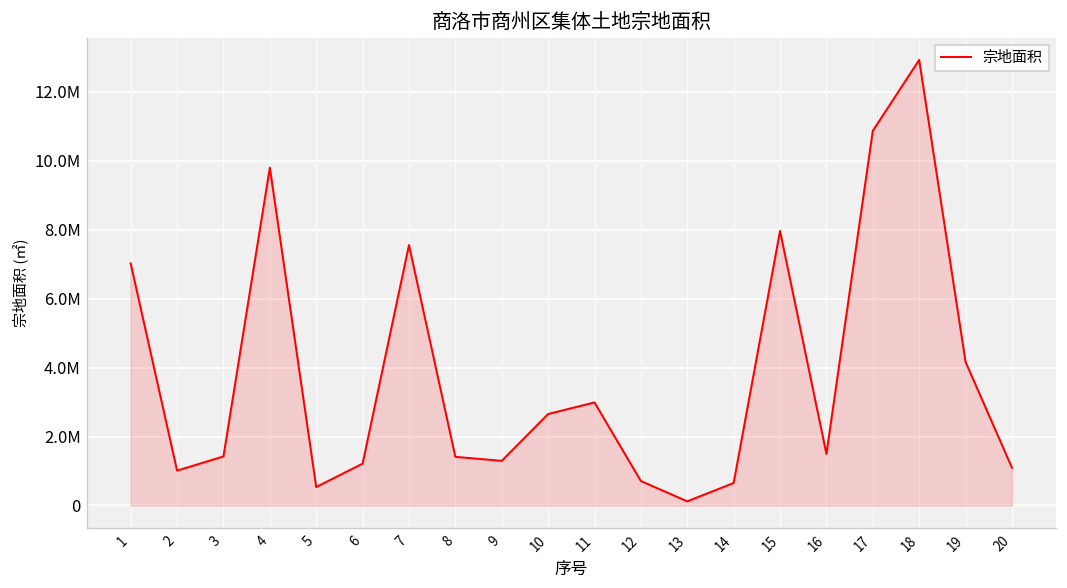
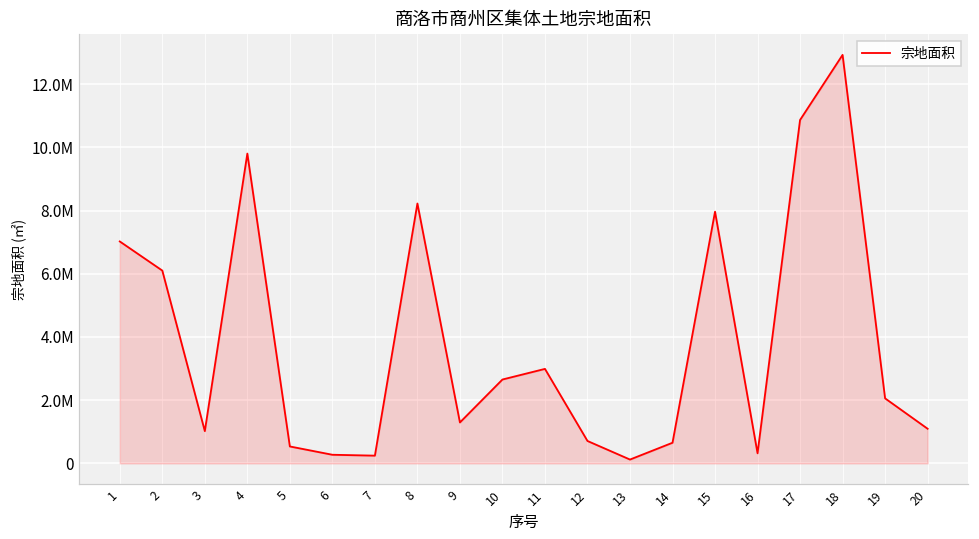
2: 1000000 -> 6100000
3: 1400000 -> 1000000
6: 1200000 -> 300000
7: 7600000 -> 200000
8: 1400000 -> 8200000
16: 1500000 -> 300000
19: 4200000 -> 2100000
